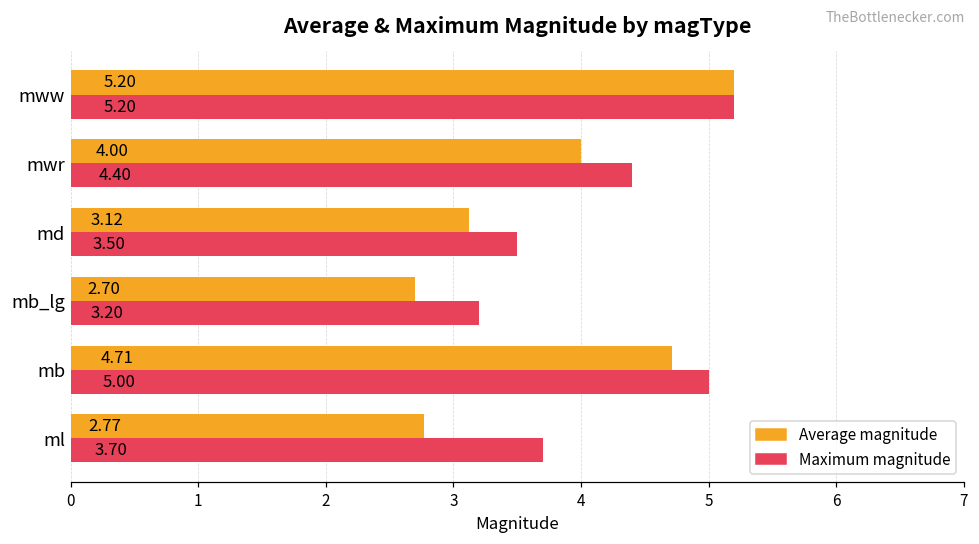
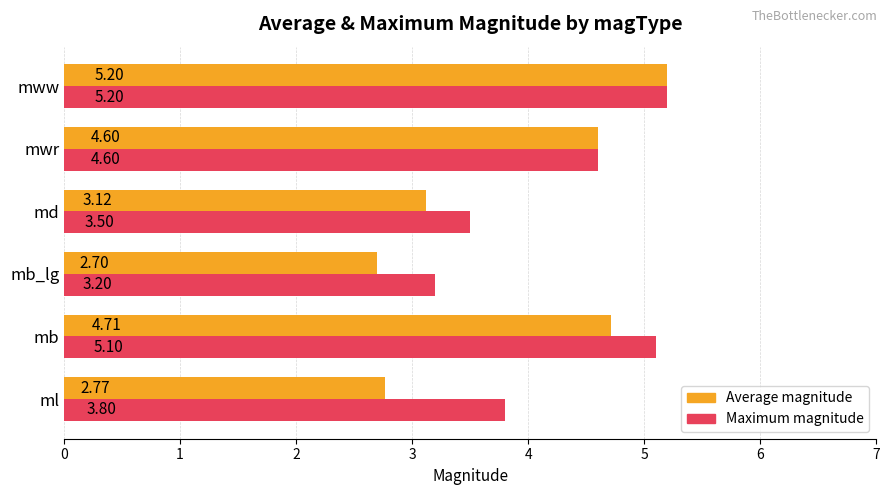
Average magnitude, mwr: 4.00 -> 4.60
Maximum magnitude, mwr: 4.40 -> 4.60
Maximum magnitude, mb: 5.00 -> 5.10
Maximum magnitude, ml: 3.70 -> 3.80
